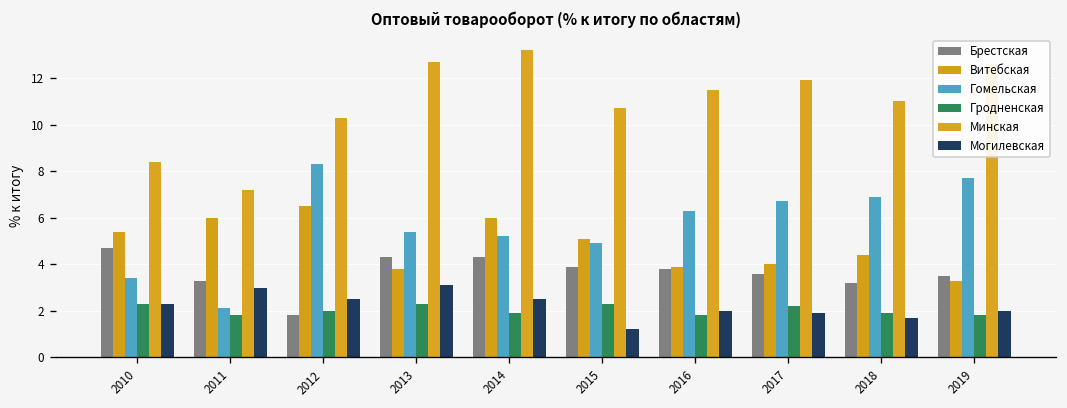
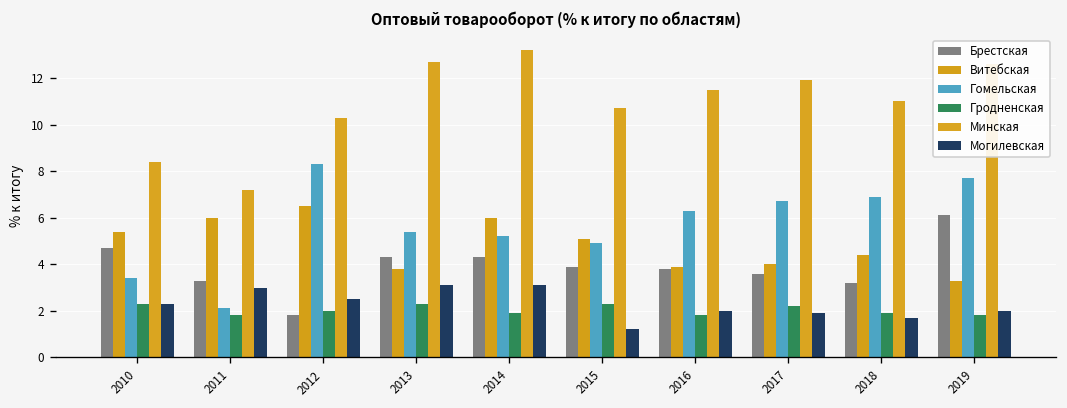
Могилевская, 2014: 2.5 -> 3.1
Брестская, 2019: 3.5 -> 6.1
